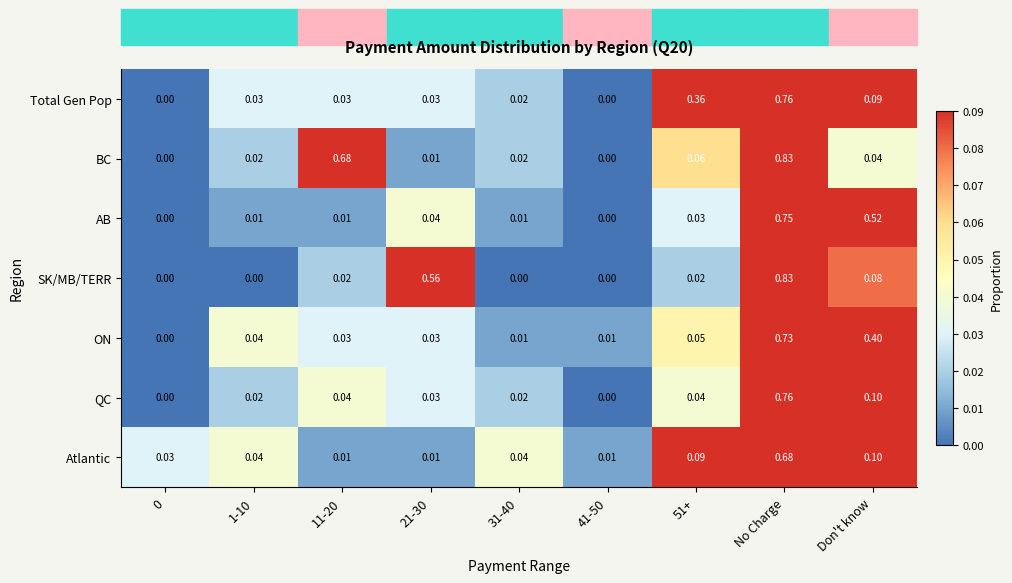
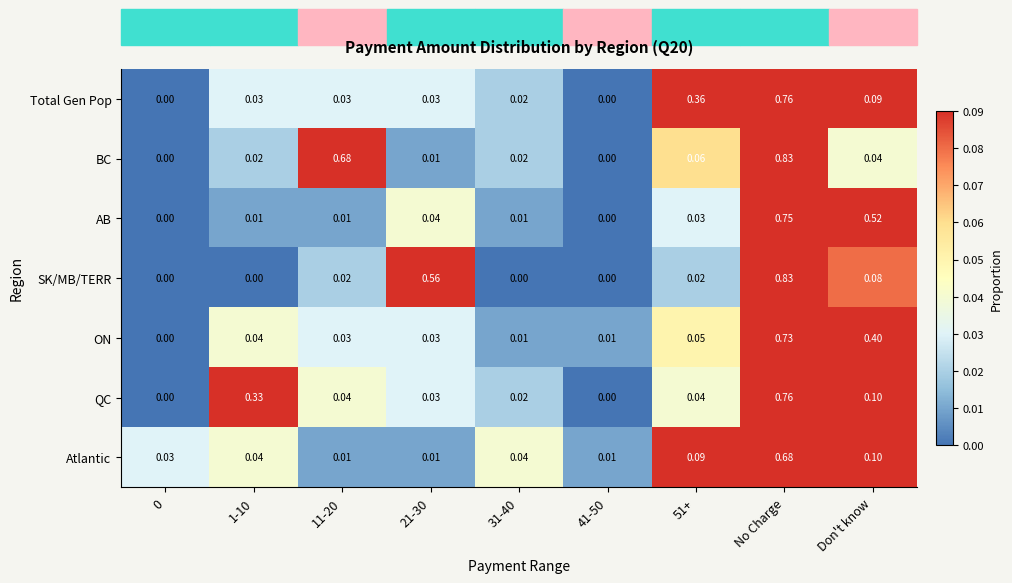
QC, 1-10: 0.02 -> 0.33
